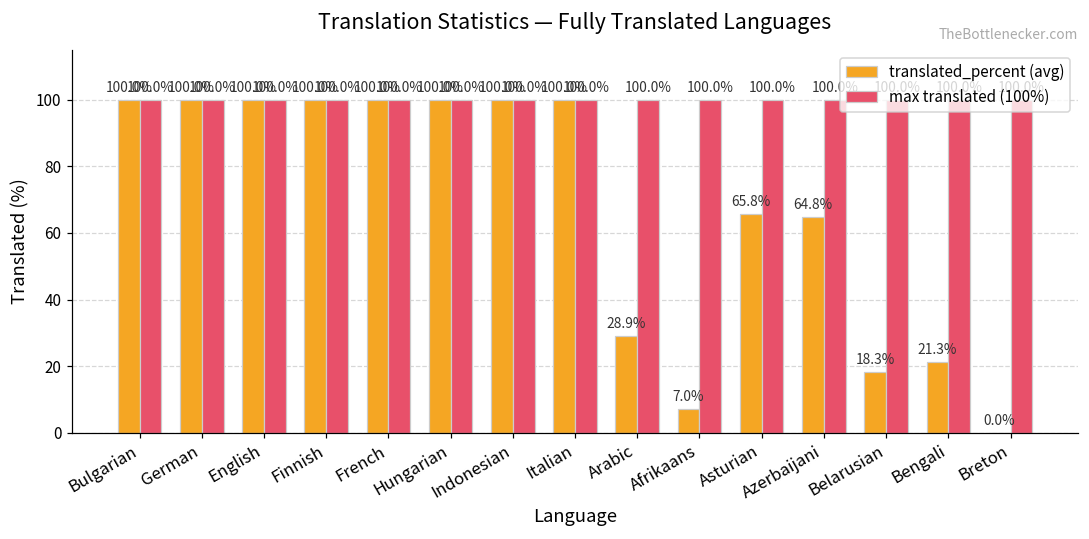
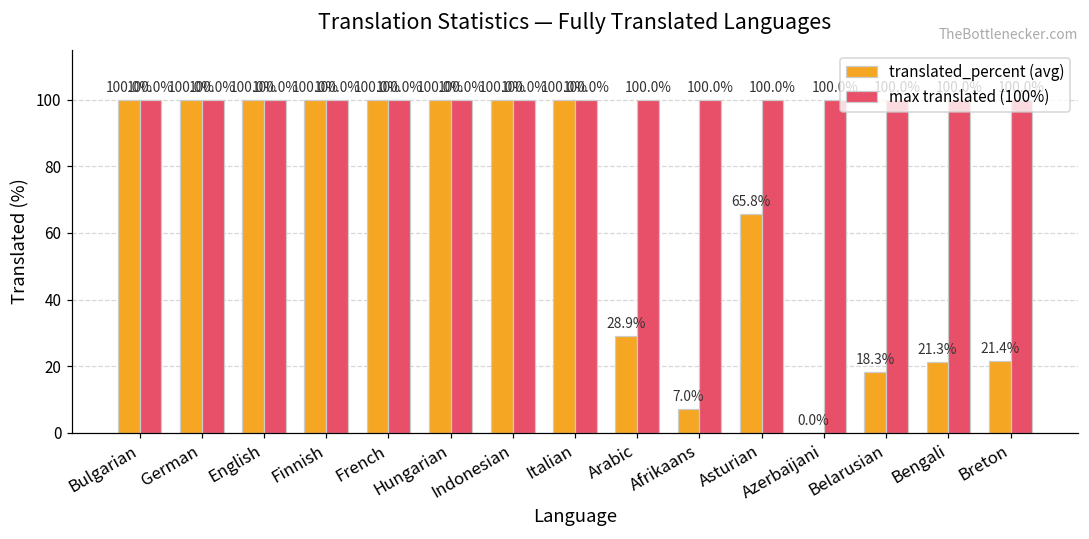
translated_percent (avg), Azerbaijani: 64.8% -> 0.0%
translated_percent (avg), Breton: 0.0% -> 21.4%
